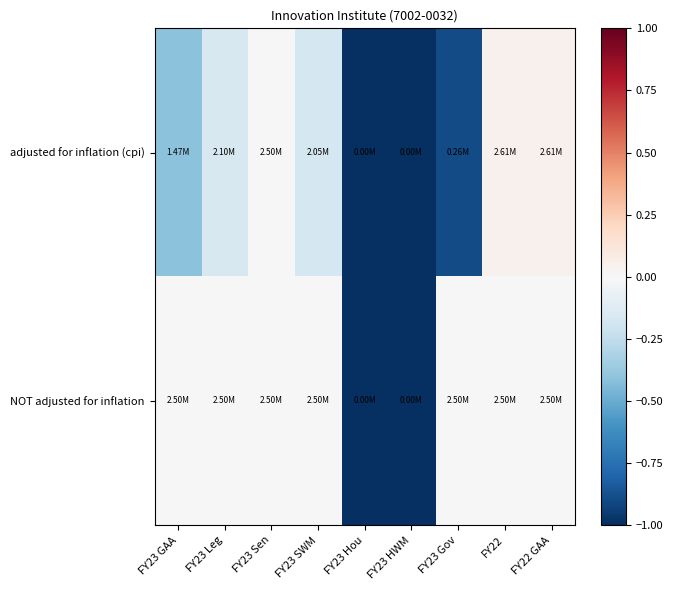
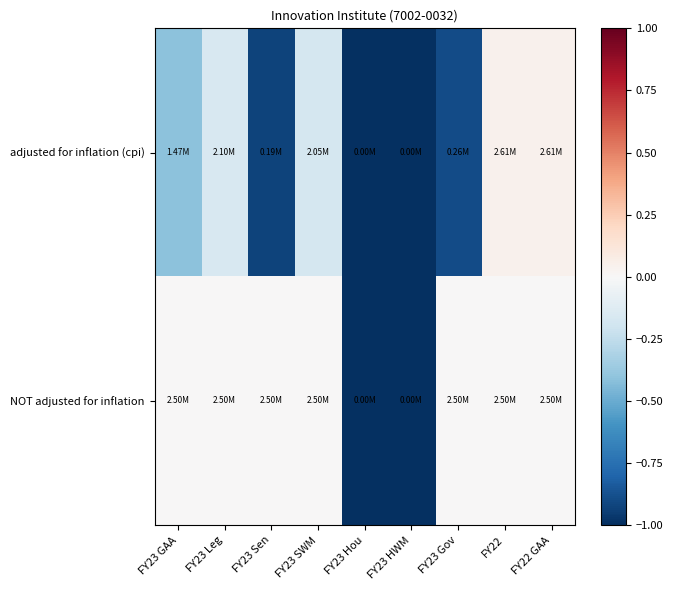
adjusted for inflation (cpi), FY23 Sen: 2.50M -> 0.19M
